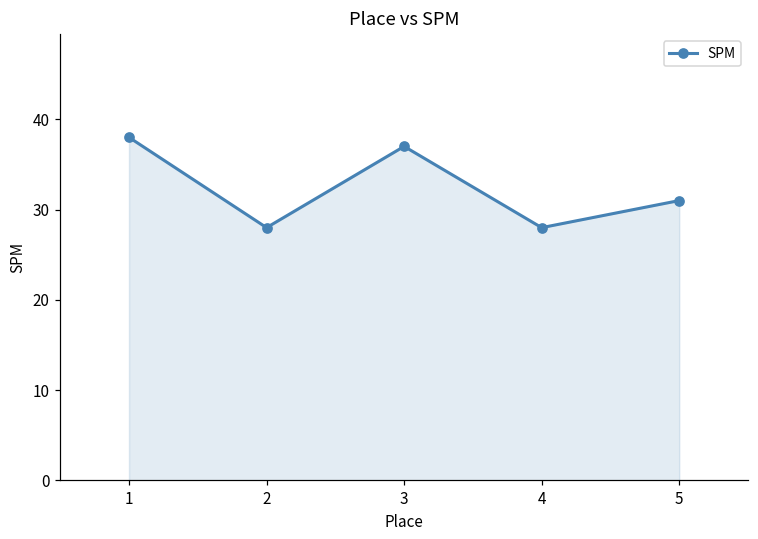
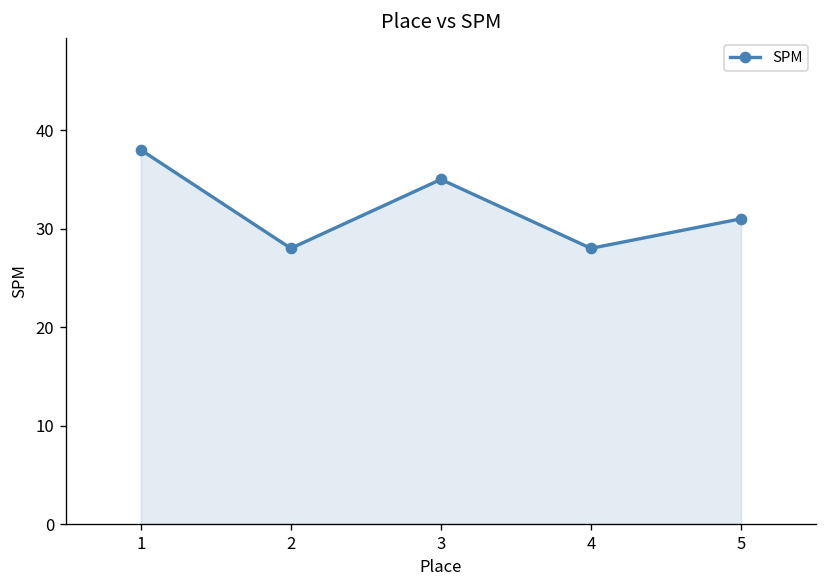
3: 37 -> 35
